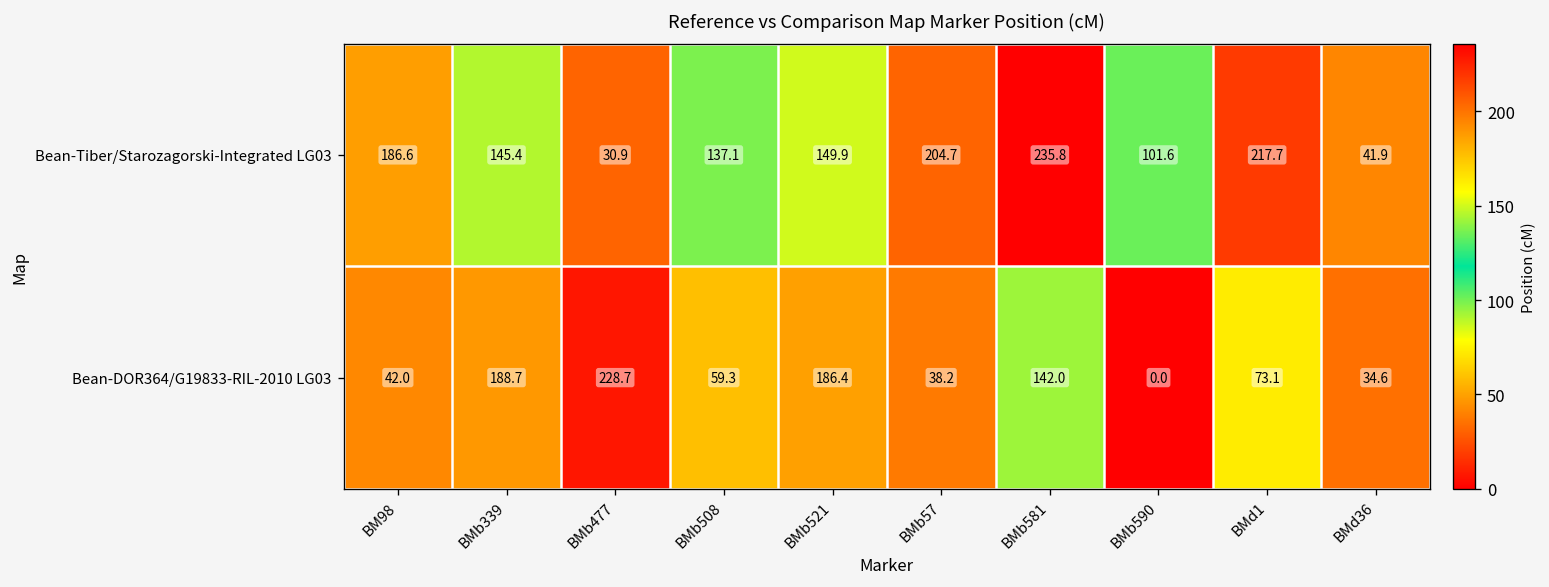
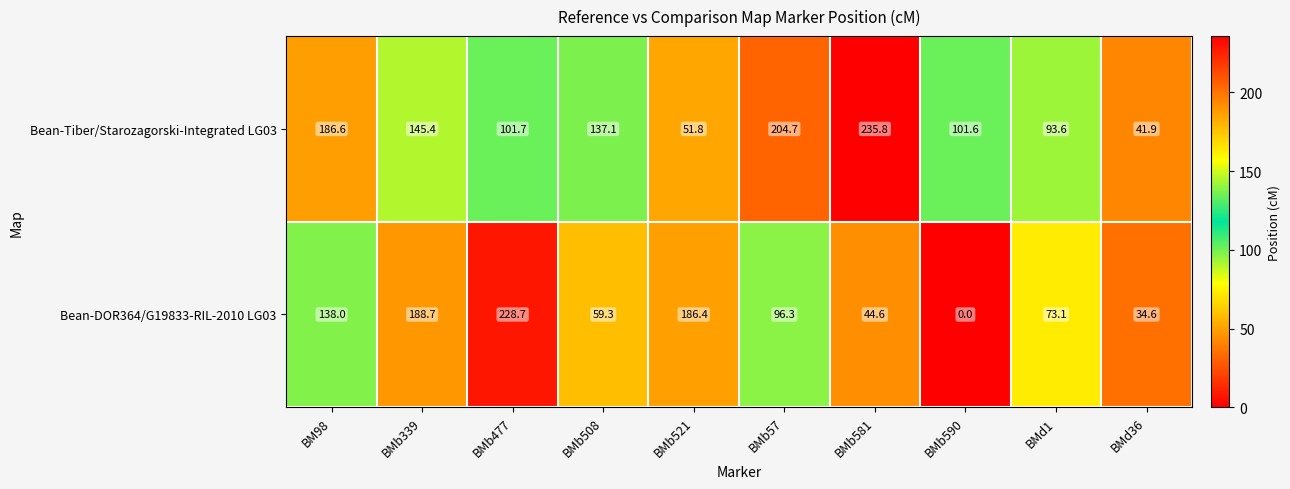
Bean-Tiber/Starozagorski-Integrated LG03, BMb477: 30.9 -> 101.7
Bean-Tiber/Starozagorski-Integrated LG03, BMb521: 149.9 -> 51.8
Bean-Tiber/Starozagorski-Integrated LG03, BMd1: 217.7 -> 93.6
Bean-DOR364/G19833-RIL-2010 LG03, BM98: 42.0 -> 138.0
Bean-DOR364/G19833-RIL-2010 LG03, BMb57: 38.2 -> 96.3
Bean-DOR364/G19833-RIL-2010 LG03, BMb581: 142.0 -> 44.6
